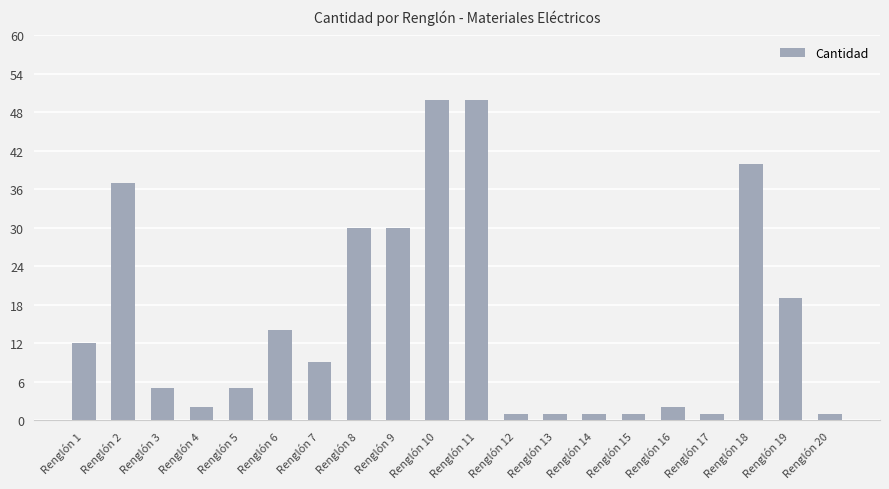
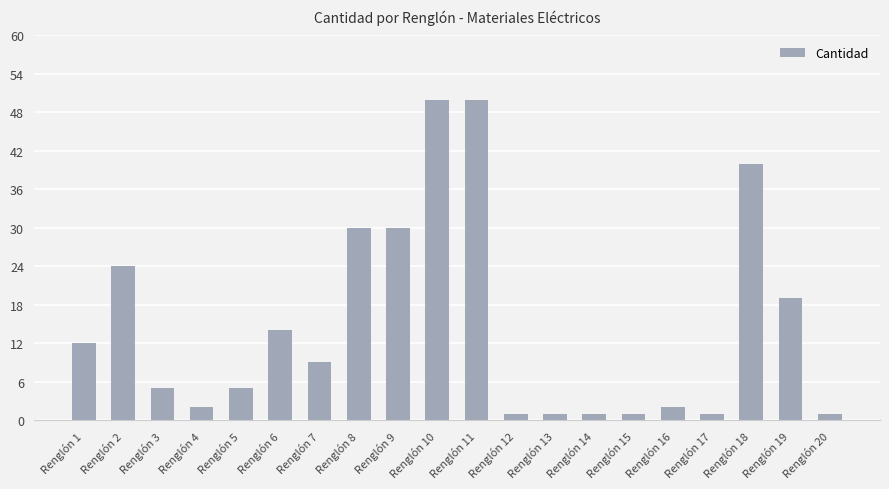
Renglón 2: 37 -> 24
